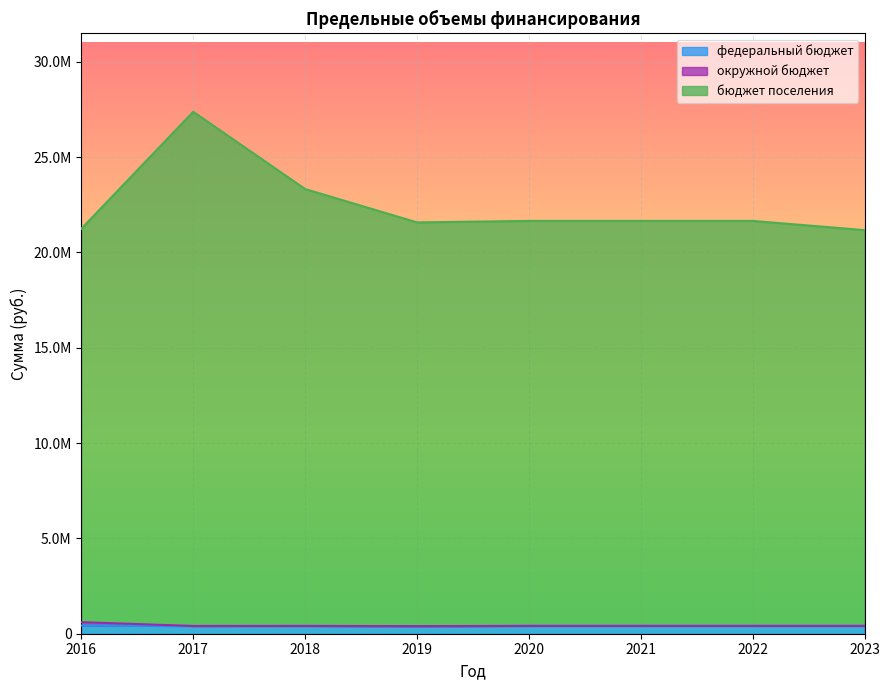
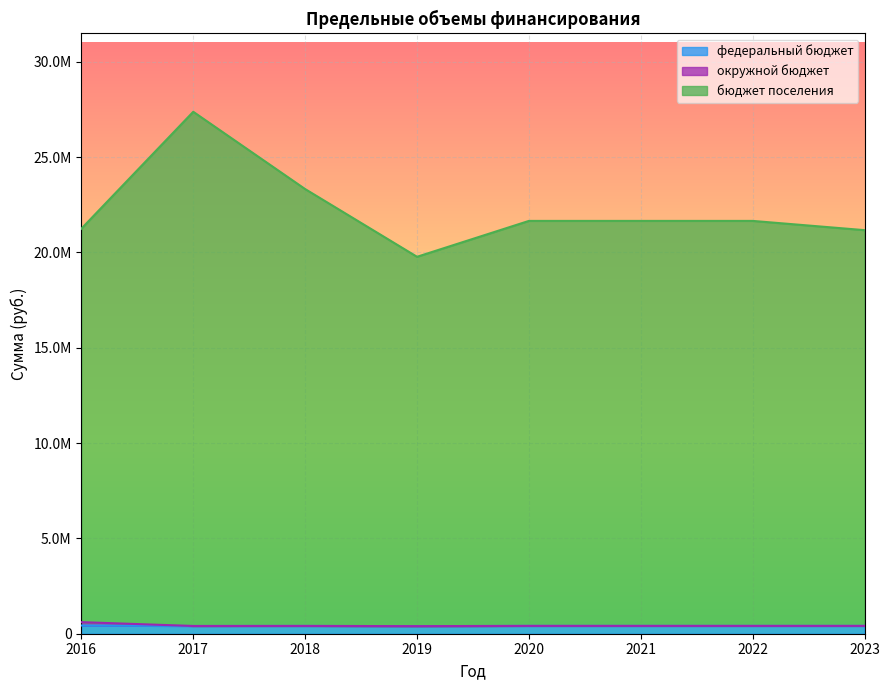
бюджет поселения, 2019: 21200000 -> 19400000
